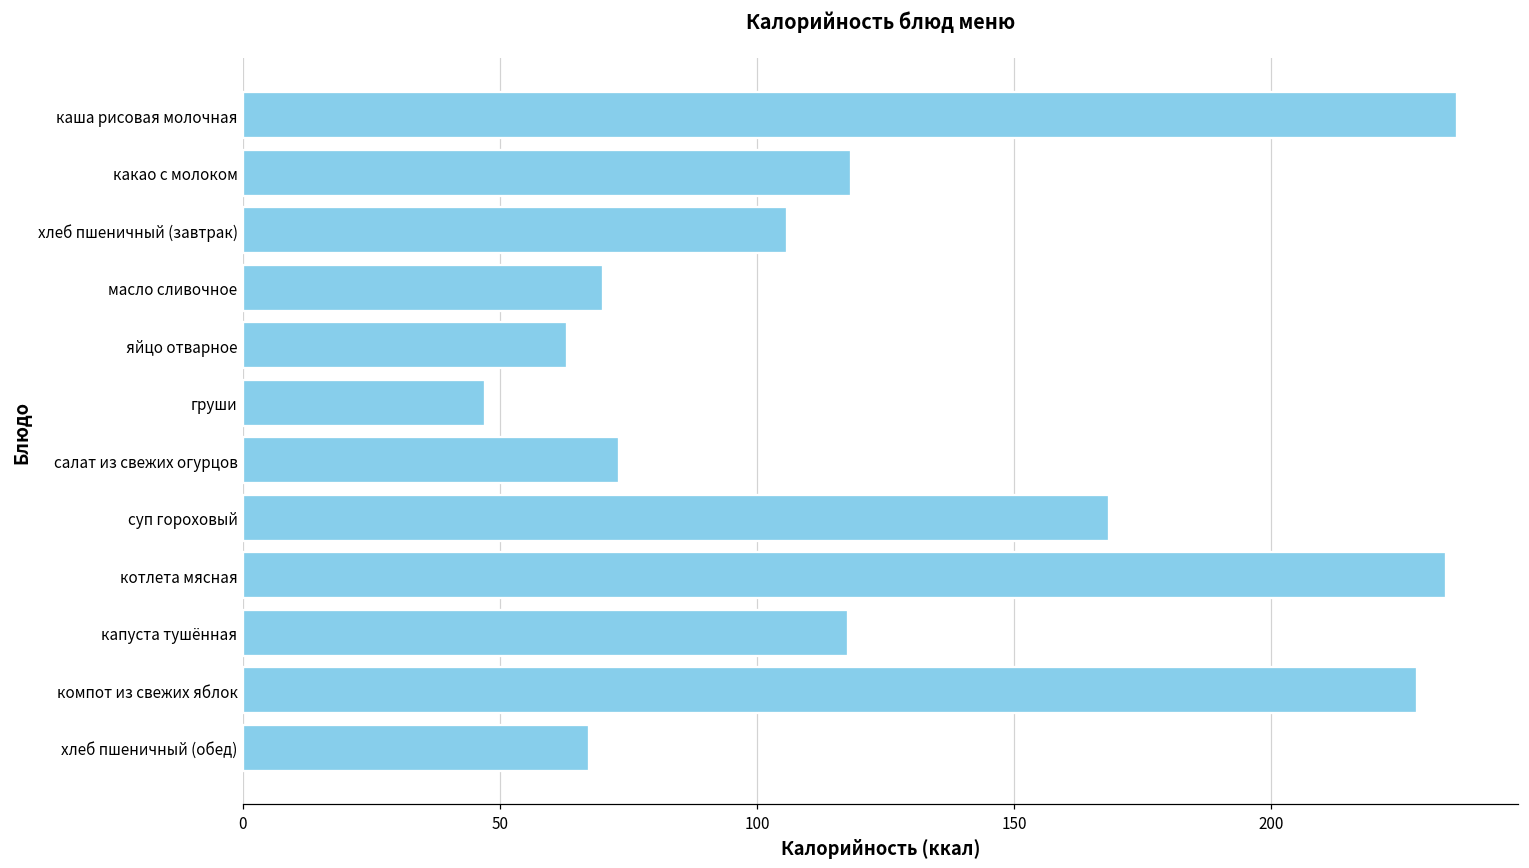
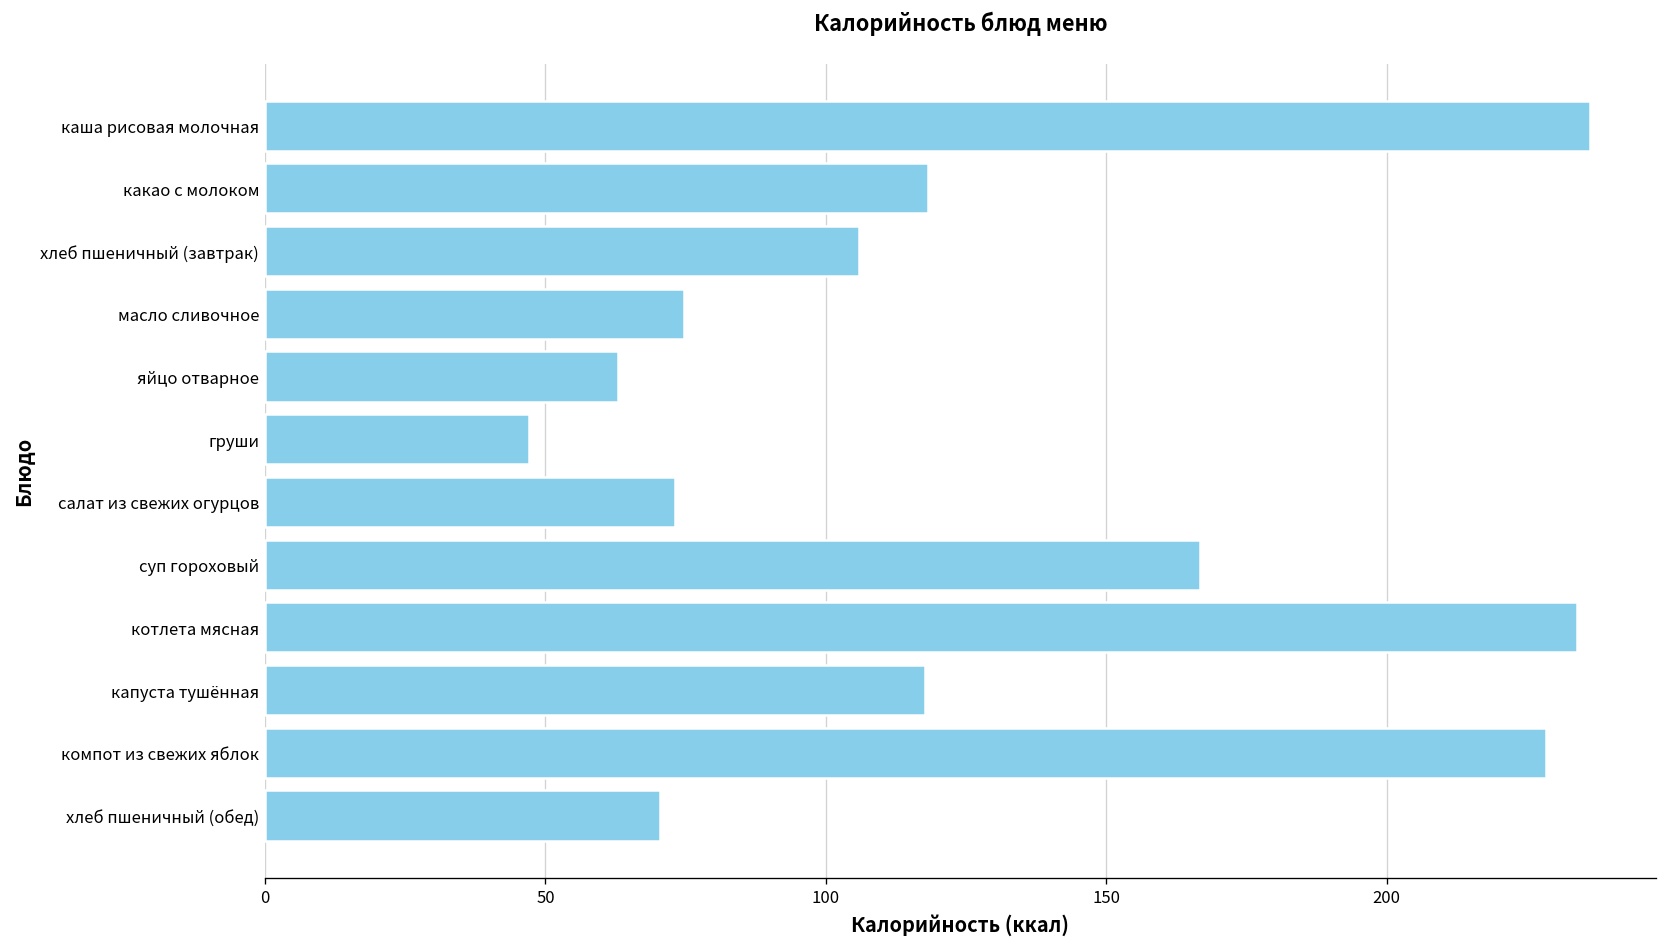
масло сливочное: 70 -> 75
суп гороховый: 169 -> 167
хлеб пшеничный (обед): 67 -> 71
